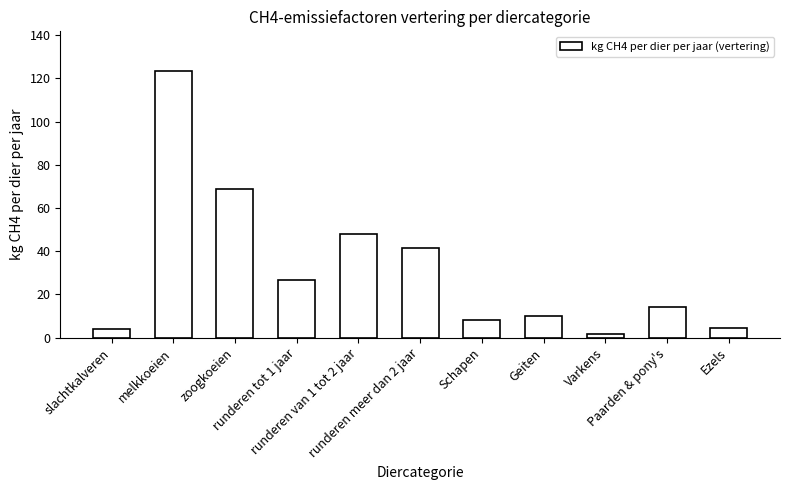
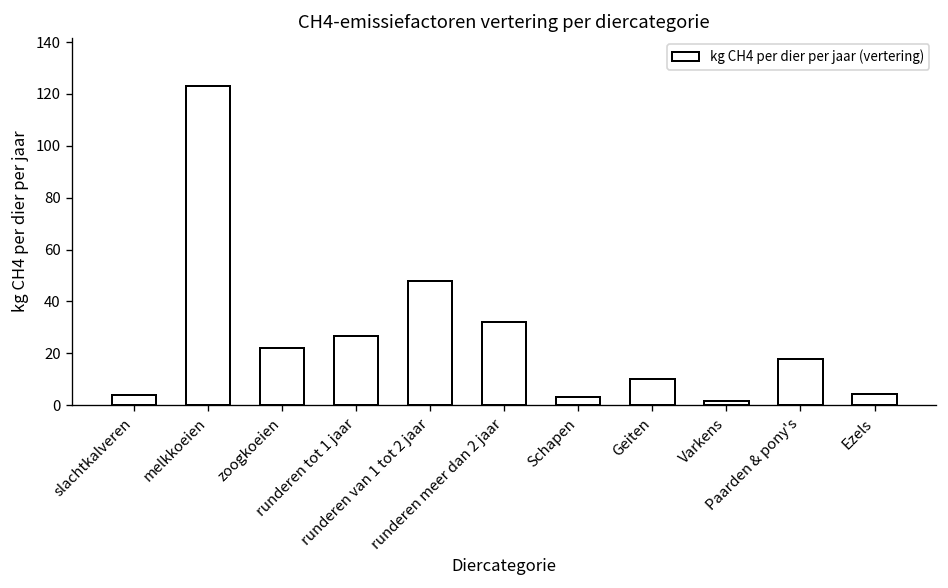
zoogkoeien: 69 -> 22
runderen meer dan 2 jaar: 41 -> 32
Schapen: 8 -> 3
Paarden & pony's: 14 -> 18
